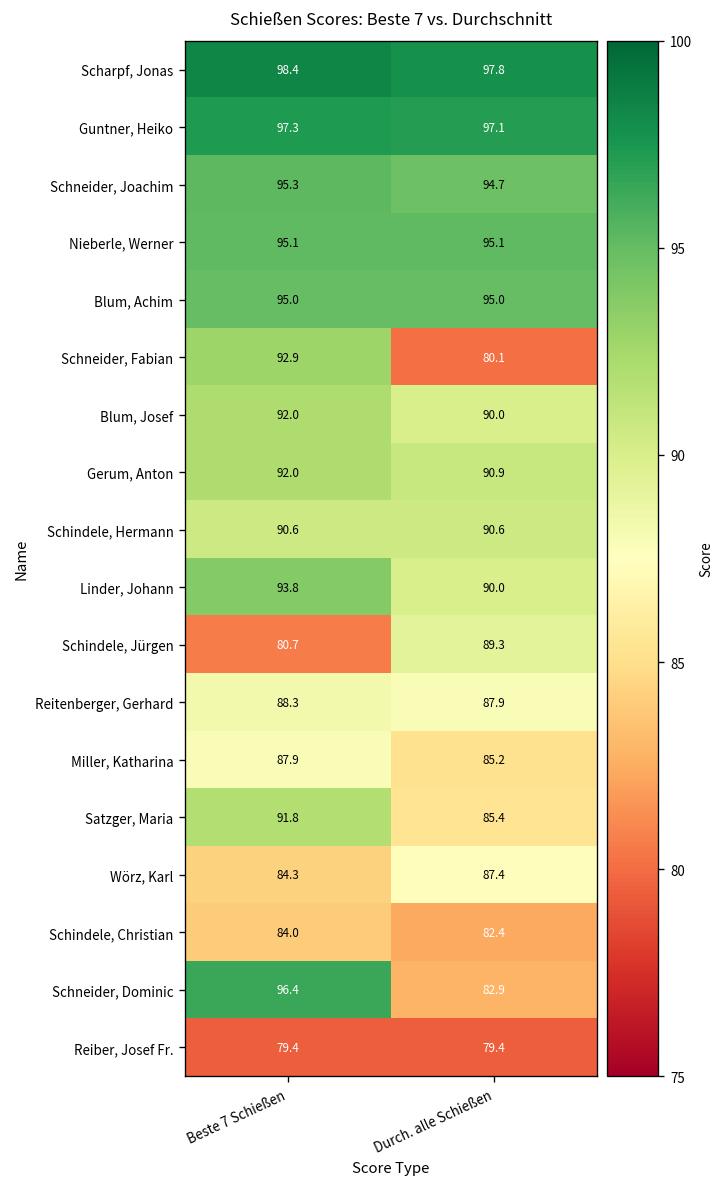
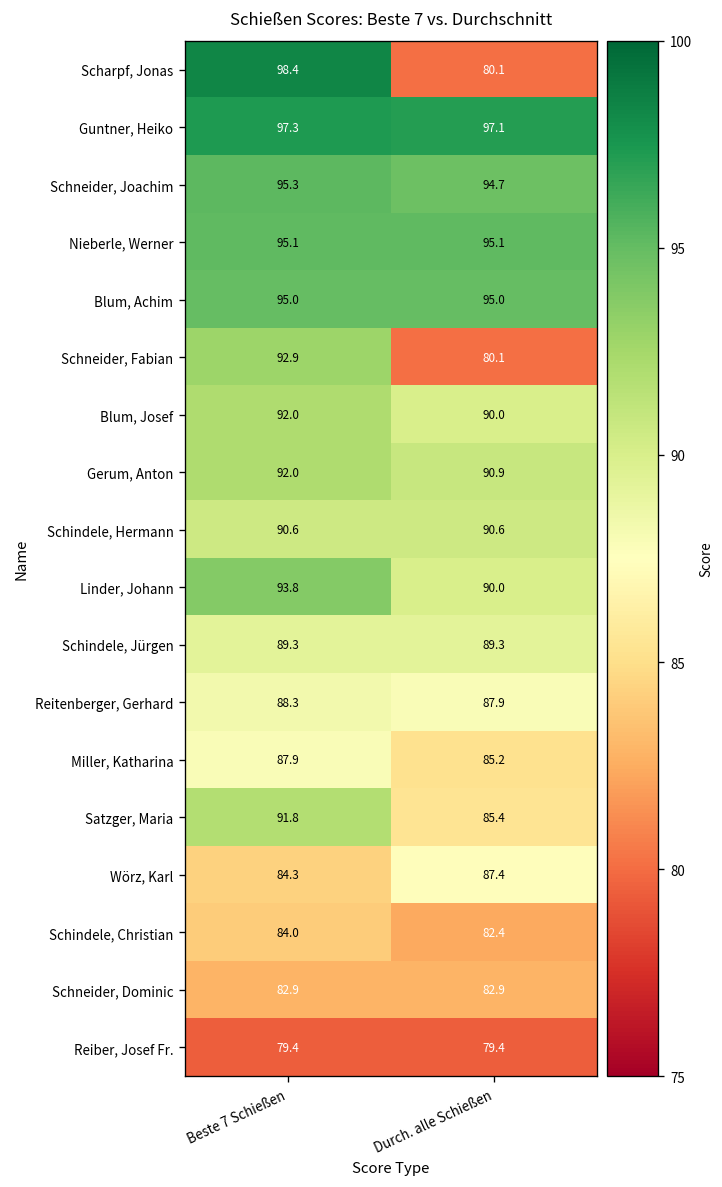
Scharpf, Jonas, Durch. alle Schießen: 97.8 -> 80.1
Schindele, Jürgen, Beste 7 Schießen: 80.7 -> 89.3
Schneider, Dominic, Beste 7 Schießen: 96.4 -> 82.9
